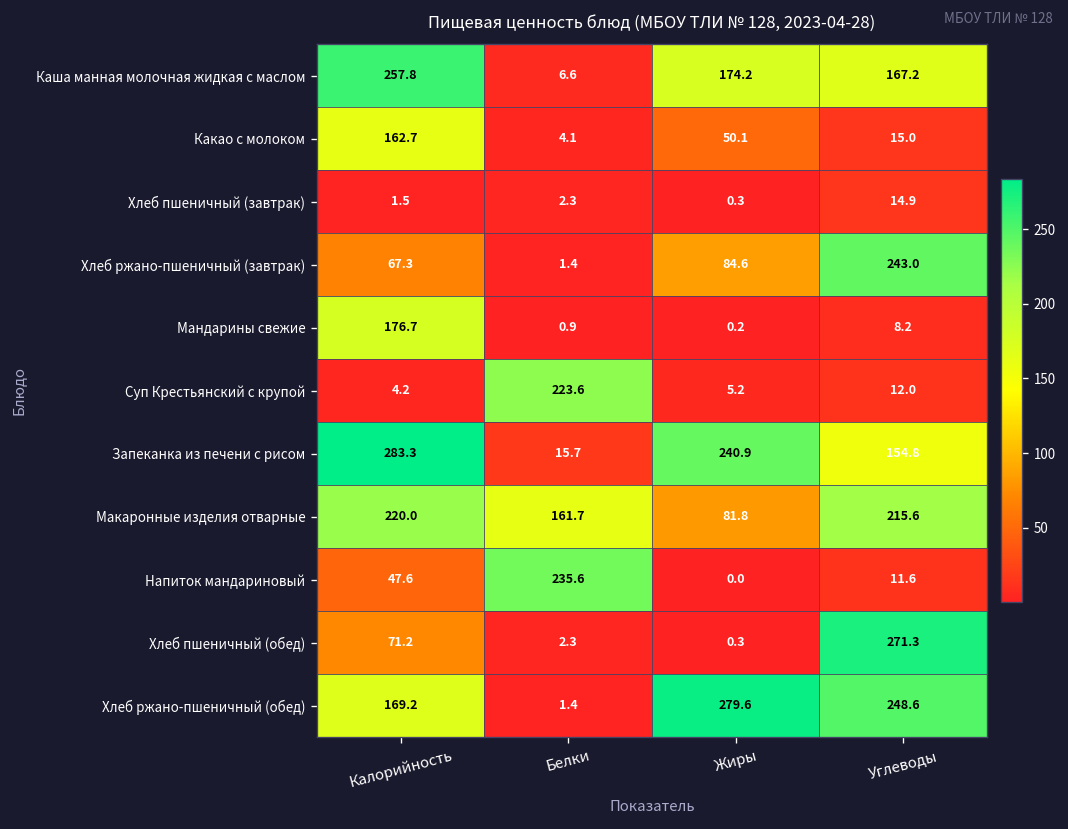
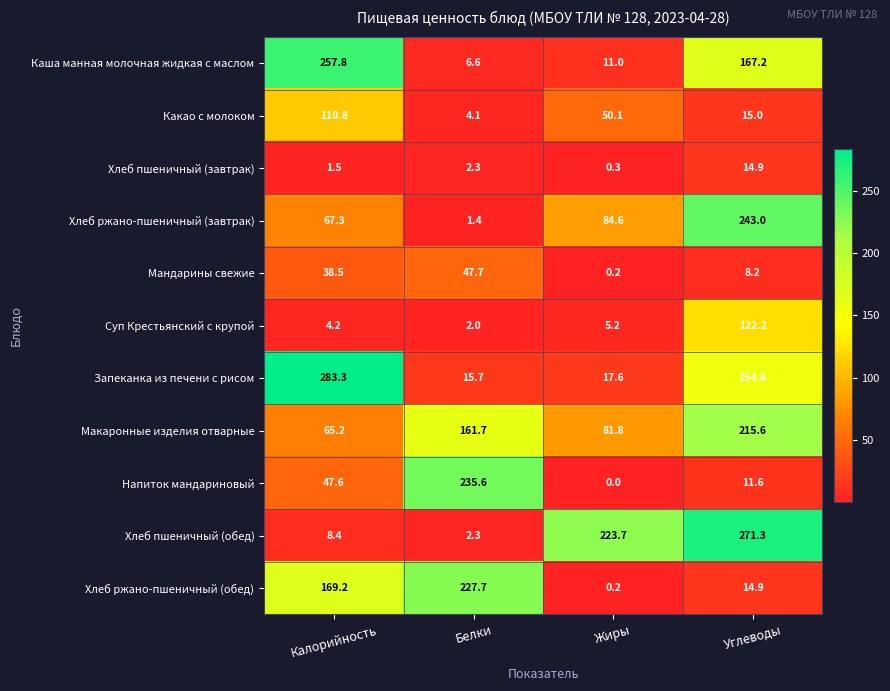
Каша манная молочная жидкая с маслом, Жиры: 174.2 -> 11.0
Какао с молоком, Калорийность: 162.7 -> 110.8
Мандарины свежие, Калорийность: 176.7 -> 38.5
Мандарины свежие, Белки: 0.9 -> 47.7
Суп Крестьянский с крупой, Белки: 223.6 -> 2.0
Суп Крестьянский с крупой, Углеводы: 12.0 -> 122.2
Запеканка из печени с рисом, Жиры: 240.9 -> 17.6
Макаронные изделия отварные, Калорийность: 220.0 -> 65.2
Хлеб пшеничный (обед), Калорийность: 71.2 -> 8.4
Хлеб пшеничный (обед), Жиры: 0.3 -> 223.7
Хлеб ржано-пшеничный (обед), Белки: 1.4 -> 227.7
Хлеб ржано-пшеничный (обед), Жиры: 279.6 -> 0.2
Хлеб ржано-пшеничный (обед), Углеводы: 248.6 -> 14.9
